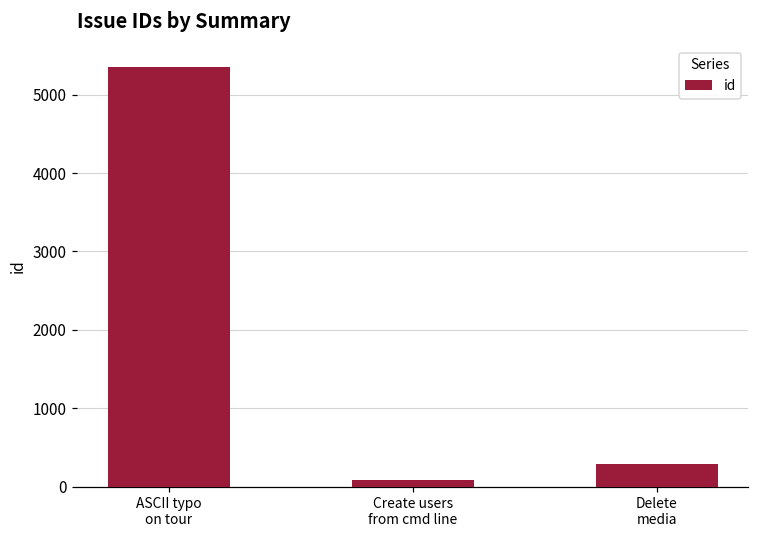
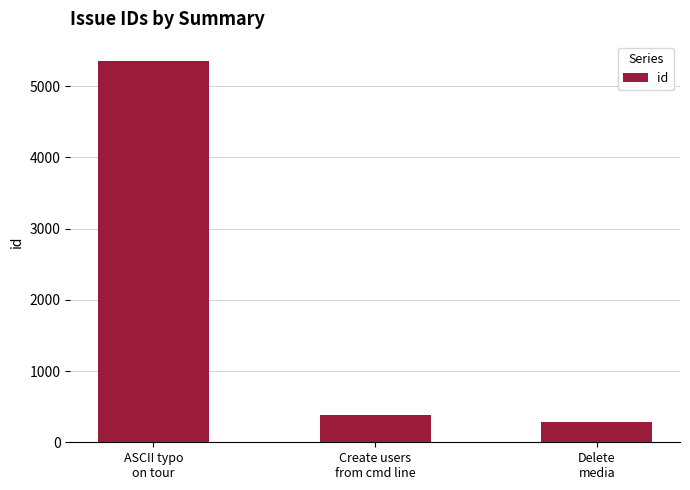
Create users from cmd line: 100 -> 400
